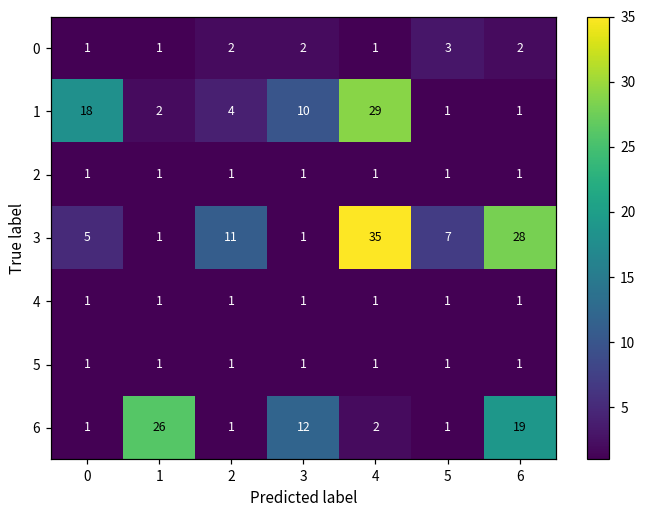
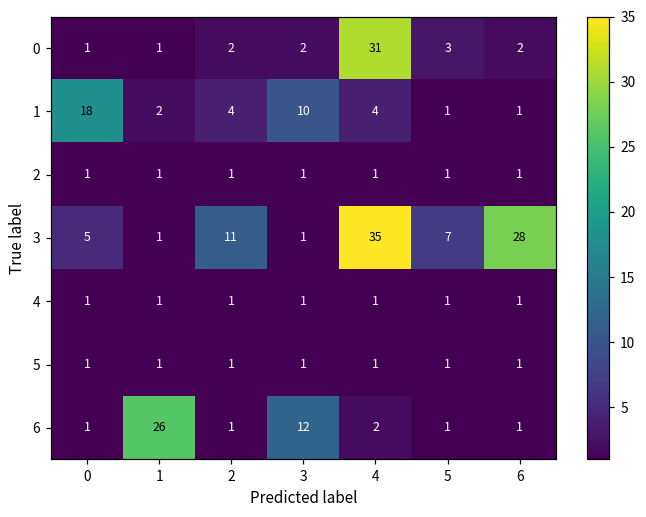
0, 4: 1 -> 31
1, 4: 29 -> 4
6, 6: 19 -> 1
